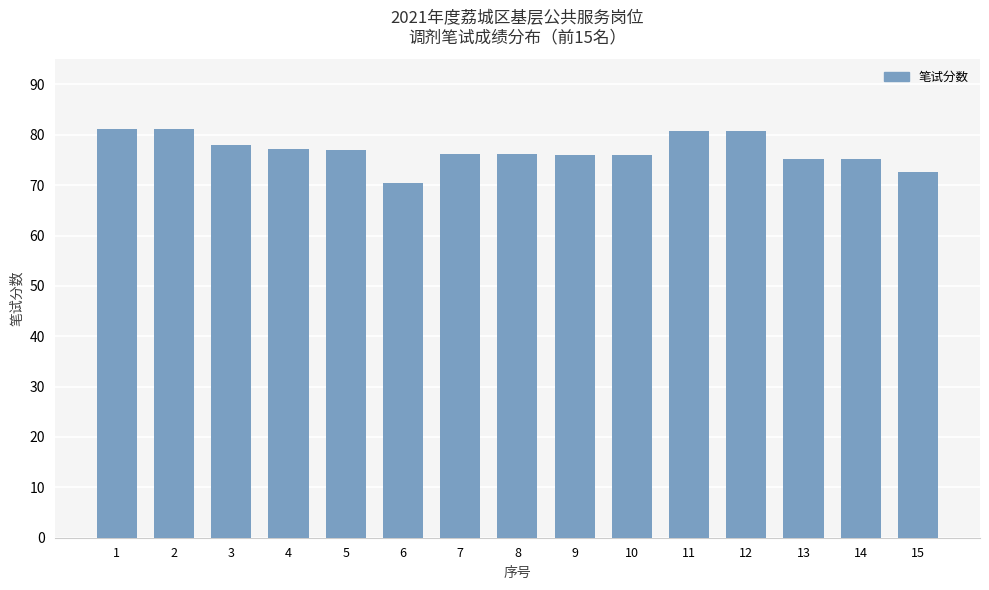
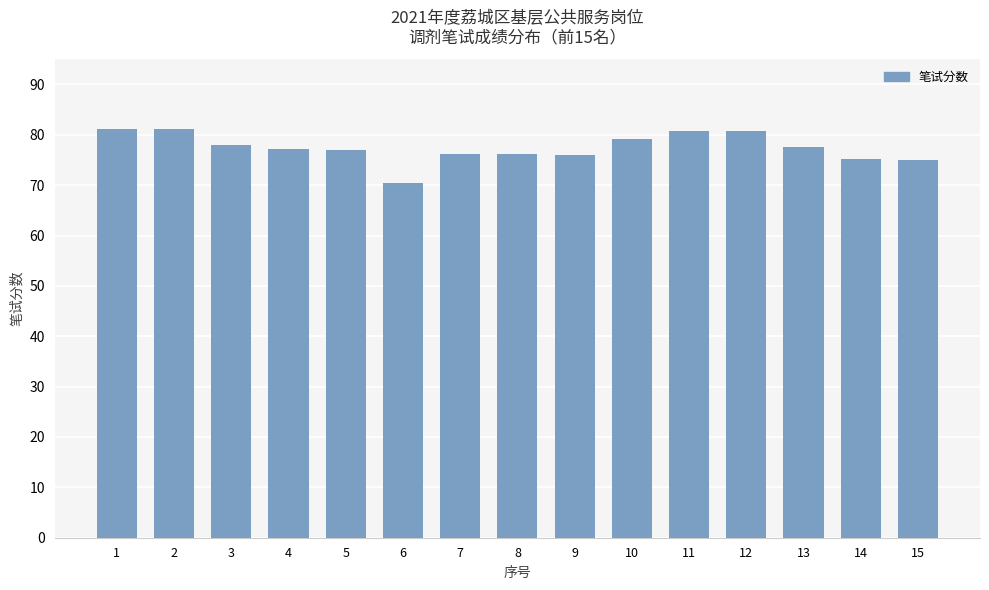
10: 76 -> 79
13: 75 -> 78
15: 73 -> 75
